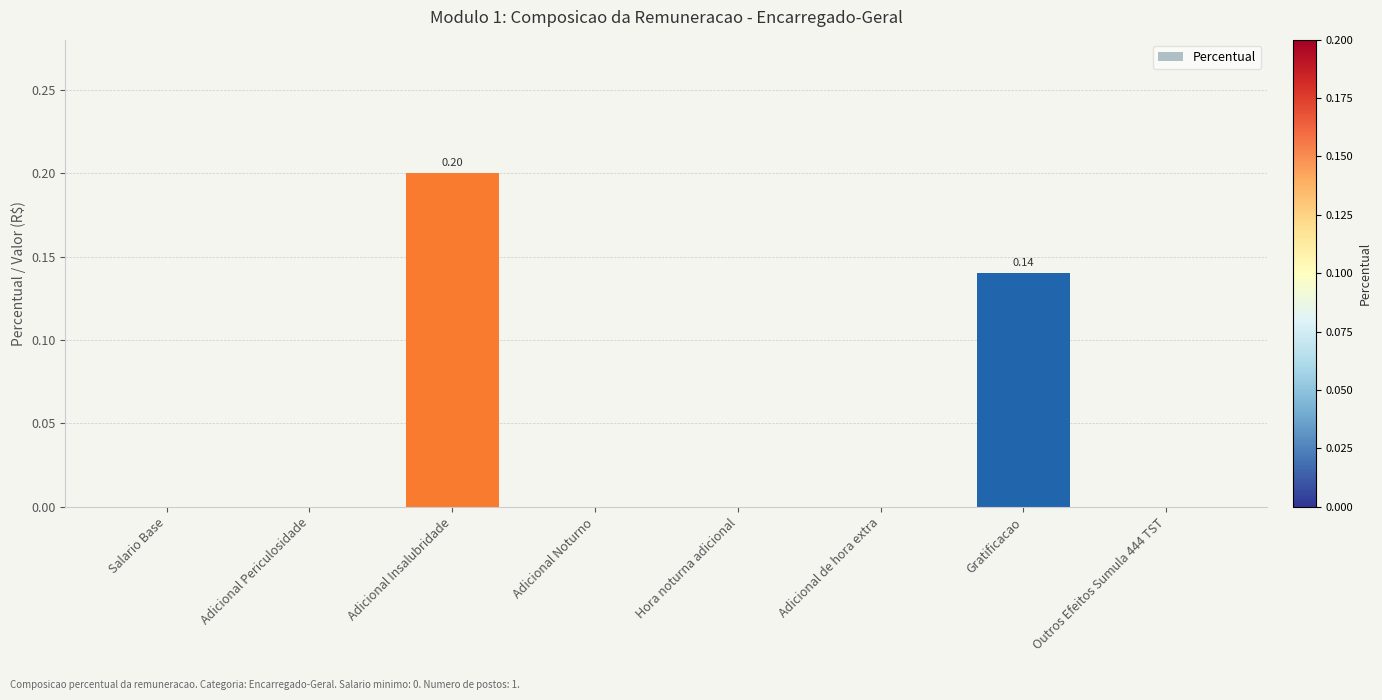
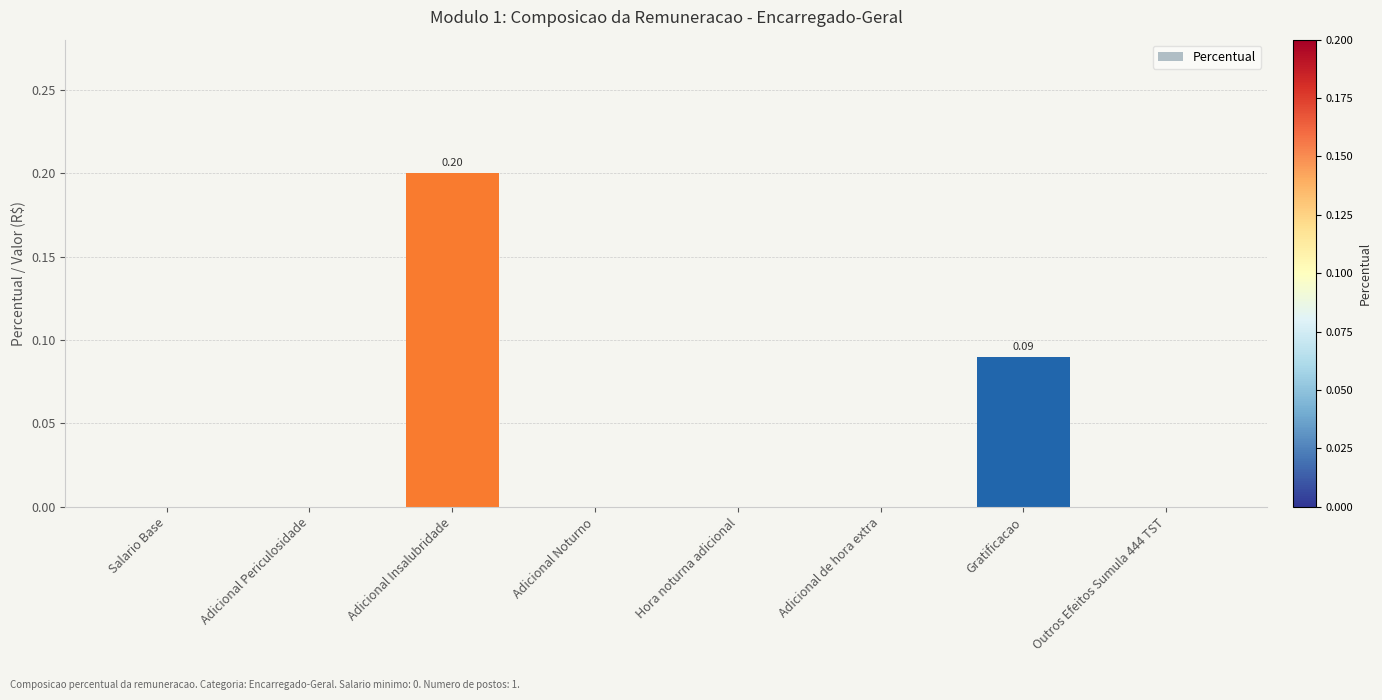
Gratificacao: 0.14 -> 0.09
